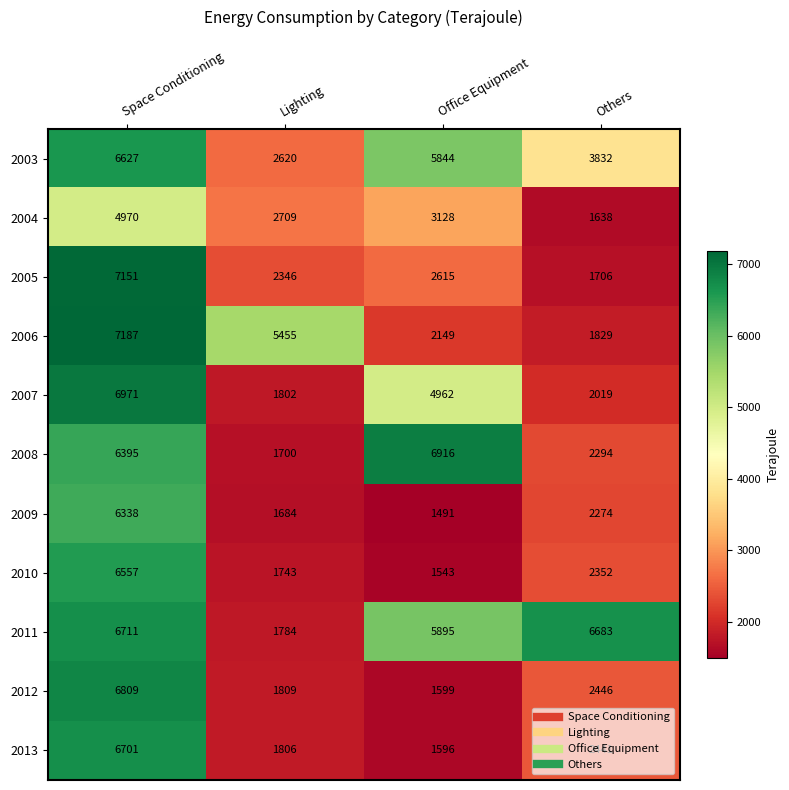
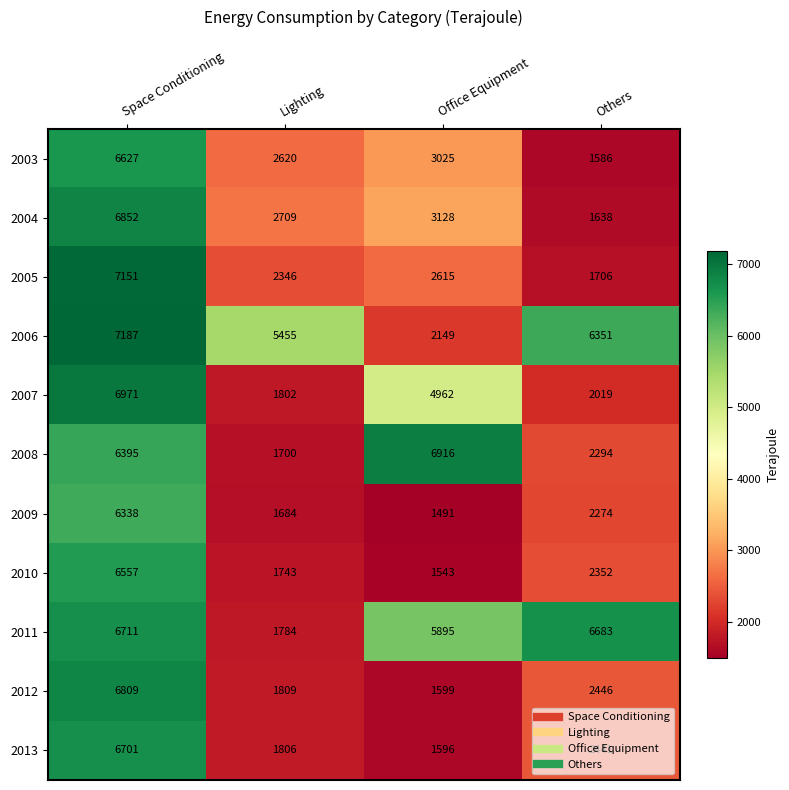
2003, Office Equipment: 5844 -> 3025
2003, Others: 3832 -> 1586
2004, Space Conditioning: 4970 -> 6852
2006, Others: 1829 -> 6351
